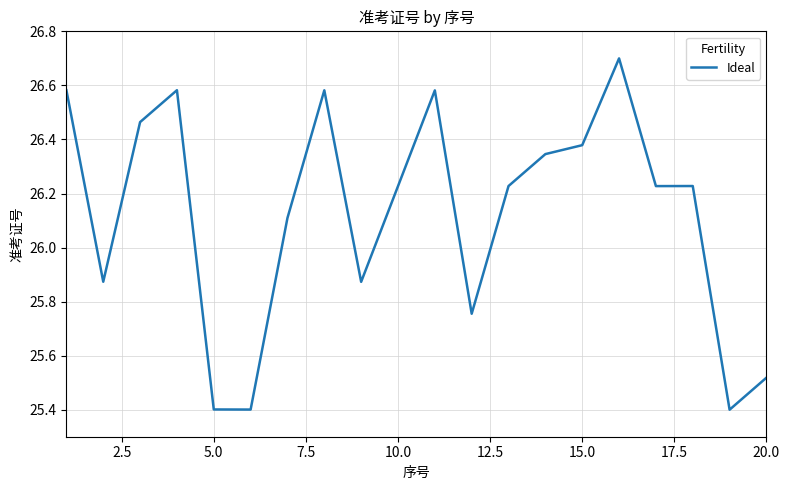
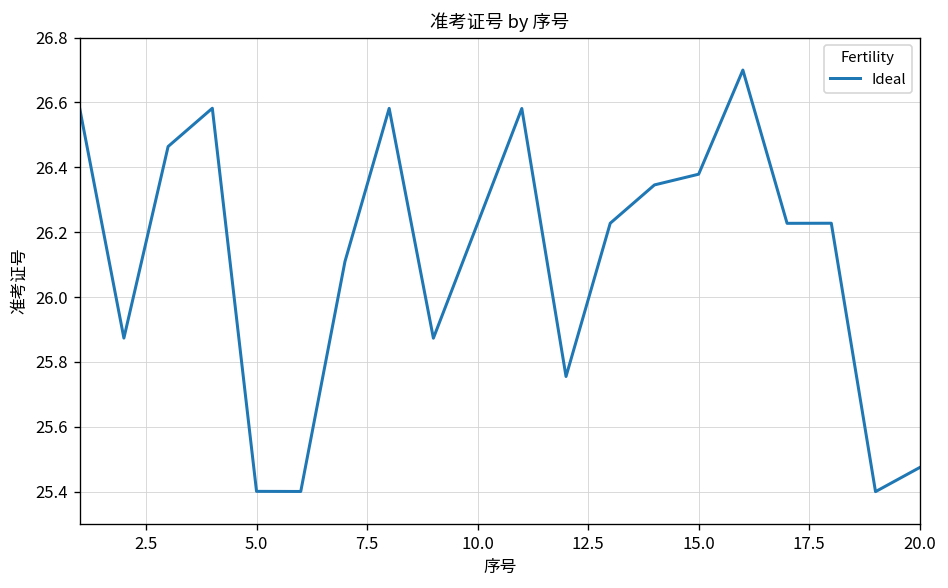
20.0: 25.52 -> 25.47
